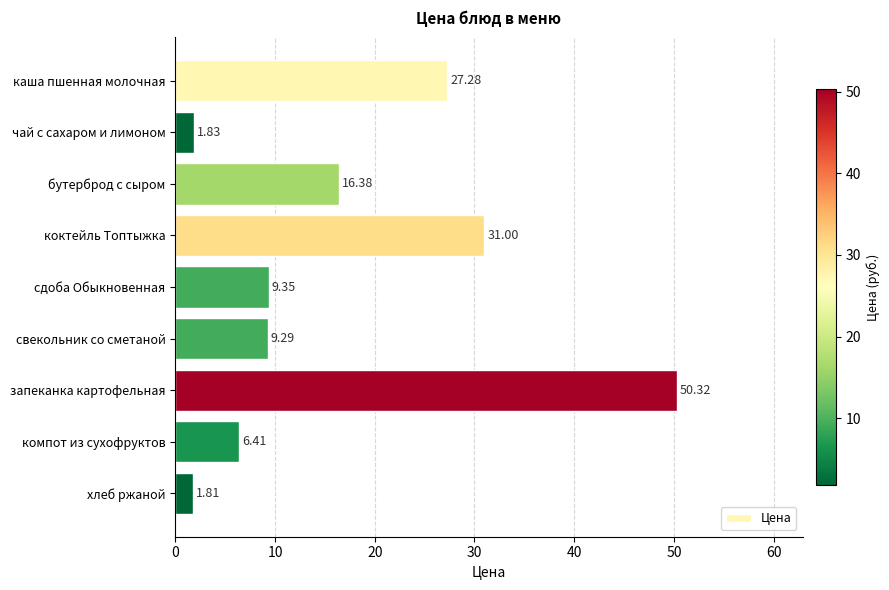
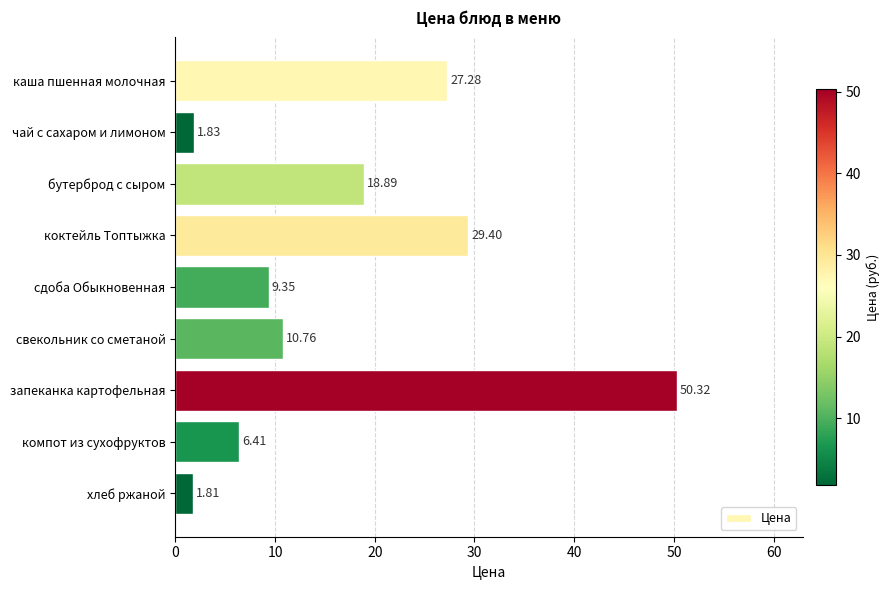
бутерброд с сыром: 16.38 -> 18.89
коктейль Топтыжка: 31.00 -> 29.40
свекольник со сметаной: 9.29 -> 10.76
